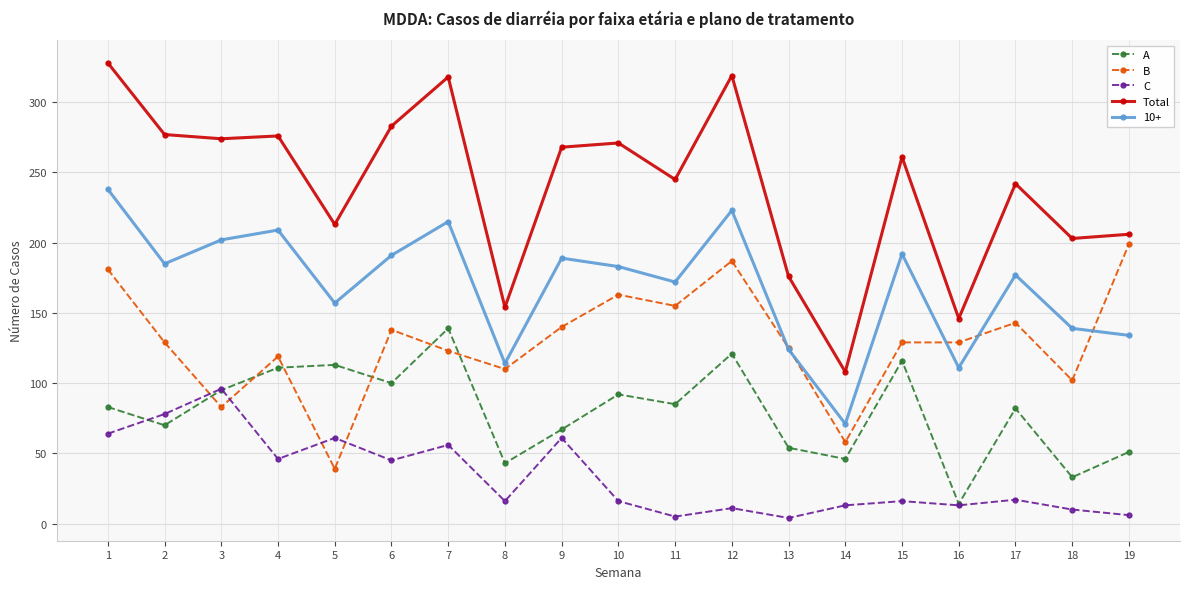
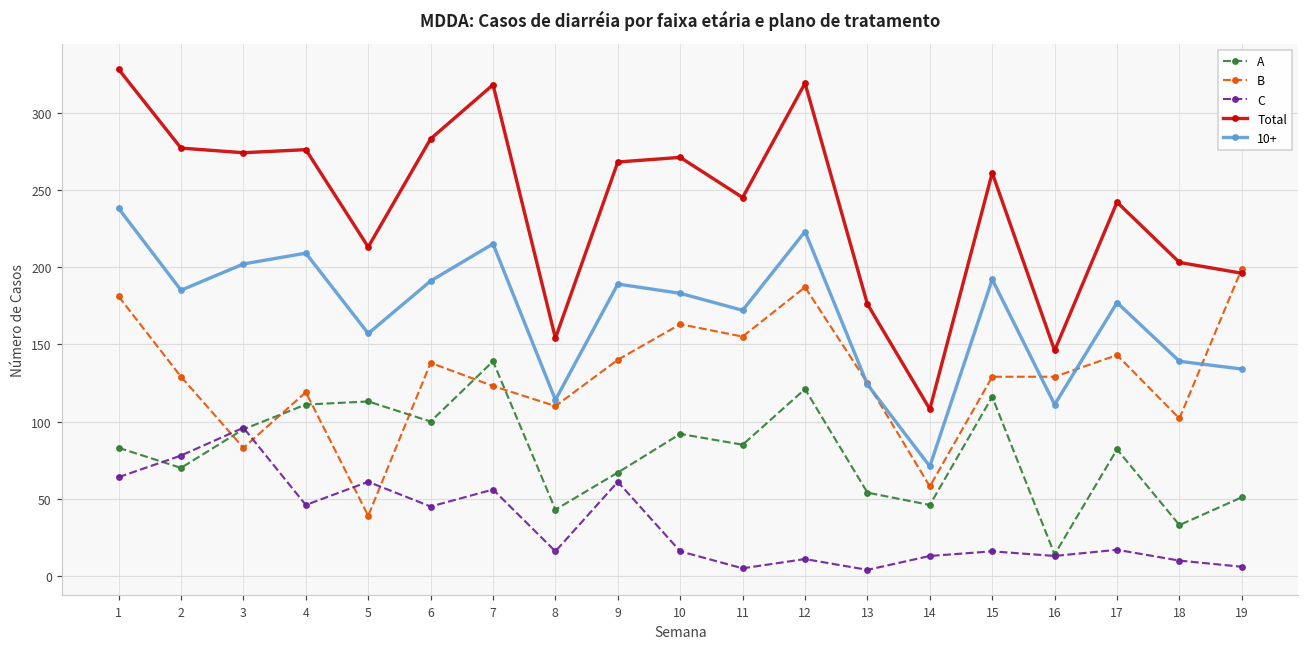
Total, 19: 206 -> 196
